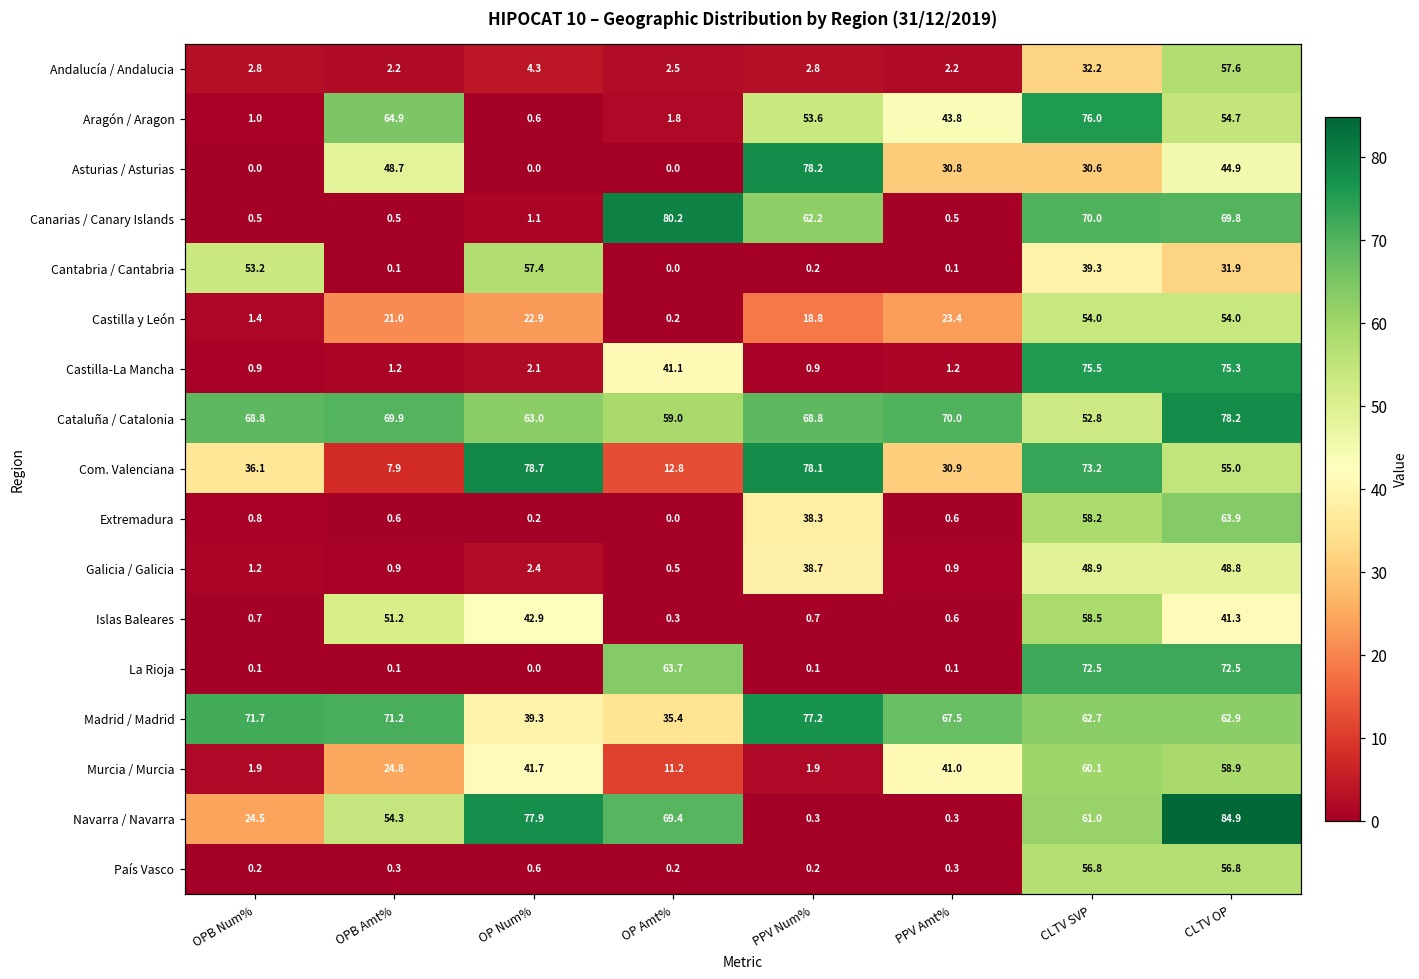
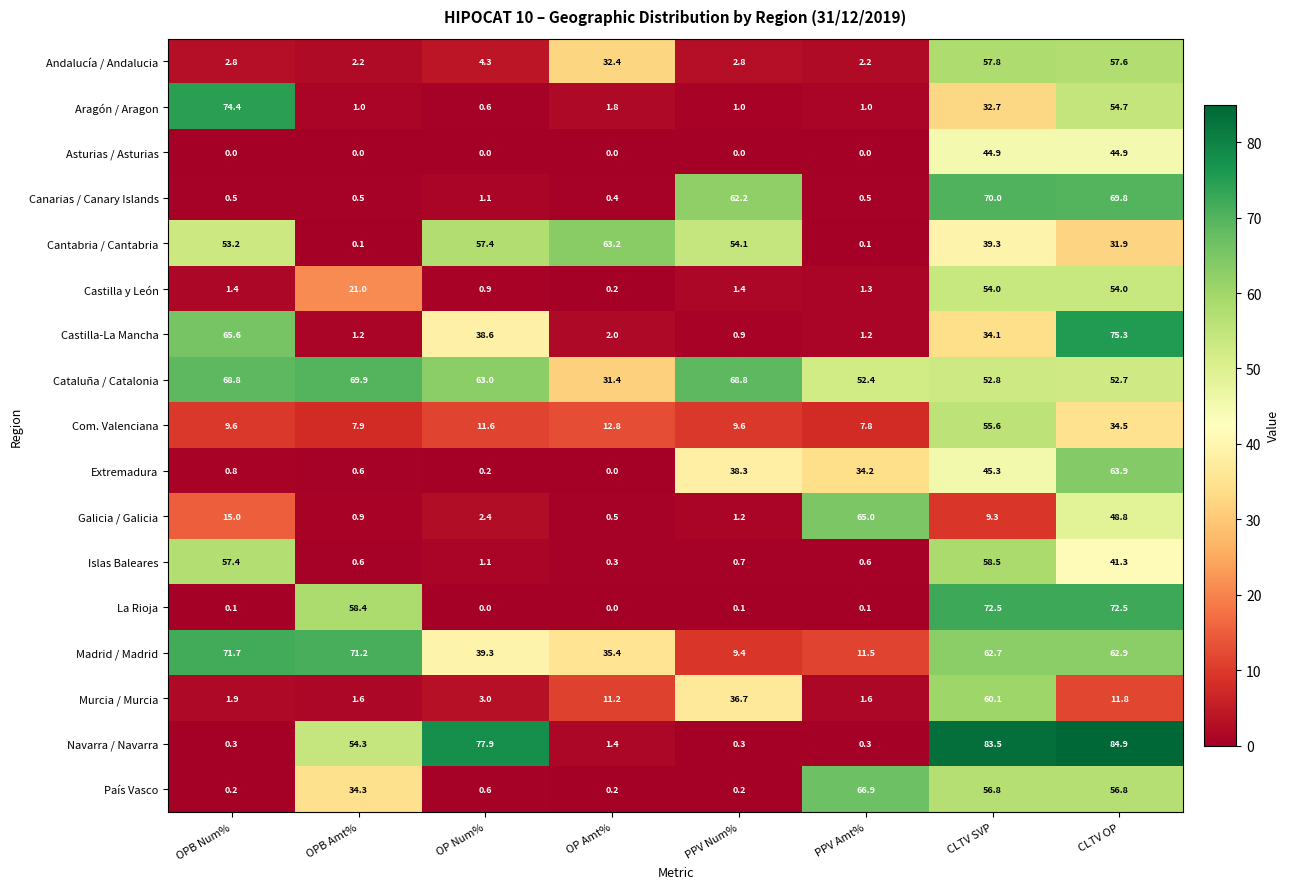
Andalucía / Andalucia, OP Amt%: 2.5 -> 32.4
Andalucía / Andalucia, CLTV SVP: 32.2 -> 57.8
Aragón / Aragon, OPB Num%: 1.0 -> 74.4
Aragón / Aragon, OPB Amt%: 64.9 -> 1.0
Aragón / Aragon, PPV Num%: 53.6 -> 1.0
Aragón / Aragon, PPV Amt%: 43.8 -> 1.0
Aragón / Aragon, CLTV SVP: 76.0 -> 32.7
Asturias / Asturias, OPB Amt%: 48.7 -> 0.0
Asturias / Asturias, PPV Num%: 78.2 -> 0.0
Asturias / Asturias, PPV Amt%: 30.8 -> 0.0
Asturias / Asturias, CLTV SVP: 30.6 -> 44.9
Canarias / Canary Islands, OP Amt%: 80.2 -> 0.4
Cantabria / Cantabria, OP Amt%: 0.0 -> 63.2
Cantabria / Cantabria, PPV Num%: 0.2 -> 54.1
Castilla y León, OP Num%: 22.9 -> 0.9
Castilla y León, PPV Num%: 18.8 -> 1.4
Castilla y León, PPV Amt%: 23.4 -> 1.3
Castilla-La Mancha, OPB Num%: 0.9 -> 65.6
Castilla-La Mancha, OP Num%: 2.1 -> 38.6
Castilla-La Mancha, OP Amt%: 41.1 -> 2.0
Castilla-La Mancha, CLTV SVP: 75.5 -> 34.1
Cataluña / Catalonia, OP Amt%: 59.0 -> 31.4
Cataluña / Catalonia, PPV Amt%: 70.0 -> 52.4
Cataluña / Catalonia, CLTV OP: 78.2 -> 52.7
Com. Valenciana, OPB Num%: 36.1 -> 9.6
Com. Valenciana, OP Num%: 78.7 -> 11.6
Com. Valenciana, PPV Num%: 78.1 -> 9.6
Com. Valenciana, PPV Amt%: 30.9 -> 7.8
Com. Valenciana, CLTV SVP: 73.2 -> 55.6
Com. Valenciana, CLTV OP: 55.0 -> 34.5
Extremadura, PPV Amt%: 0.6 -> 34.2
Extremadura, CLTV SVP: 58.2 -> 45.3
Galicia / Galicia, OPB Num%: 1.2 -> 15.0
Galicia / Galicia, PPV Num%: 38.7 -> 1.2
Galicia / Galicia, PPV Amt%: 0.9 -> 65.0
Galicia / Galicia, CLTV SVP: 48.9 -> 9.3
Islas Baleares, OPB Num%: 0.7 -> 57.4
Islas Baleares, OPB Amt%: 51.2 -> 0.6
Islas Baleares, OP Num%: 42.9 -> 1.1
La Rioja, OPB Amt%: 0.1 -> 58.4
La Rioja, OP Amt%: 63.7 -> 0.0
Madrid / Madrid, PPV Num%: 77.2 -> 9.4
Madrid / Madrid, PPV Amt%: 67.5 -> 11.5
Murcia / Murcia, OPB Amt%: 24.8 -> 1.6
Murcia / Murcia, OP Num%: 41.7 -> 3.0
Murcia / Murcia, PPV Num%: 1.9 -> 36.7
Murcia / Murcia, PPV Amt%: 41.0 -> 1.6
Murcia / Murcia, CLTV OP: 58.9 -> 11.8
Navarra / Navarra, OPB Num%: 24.5 -> 0.3
Navarra / Navarra, OP Amt%: 69.4 -> 1.4
Navarra / Navarra, CLTV SVP: 61.0 -> 83.5
País Vasco, OPB Amt%: 0.3 -> 34.3
País Vasco, PPV Amt%: 0.3 -> 66.9
